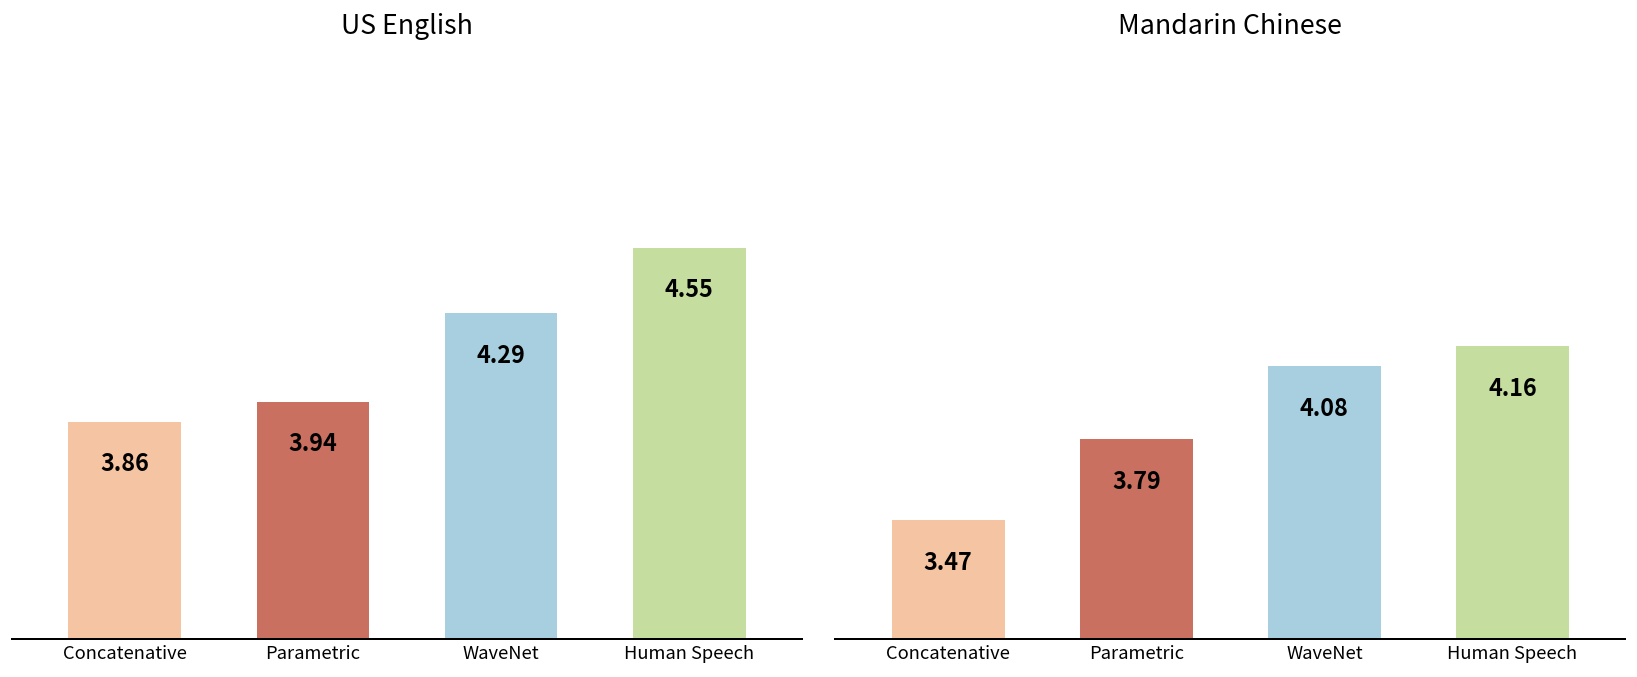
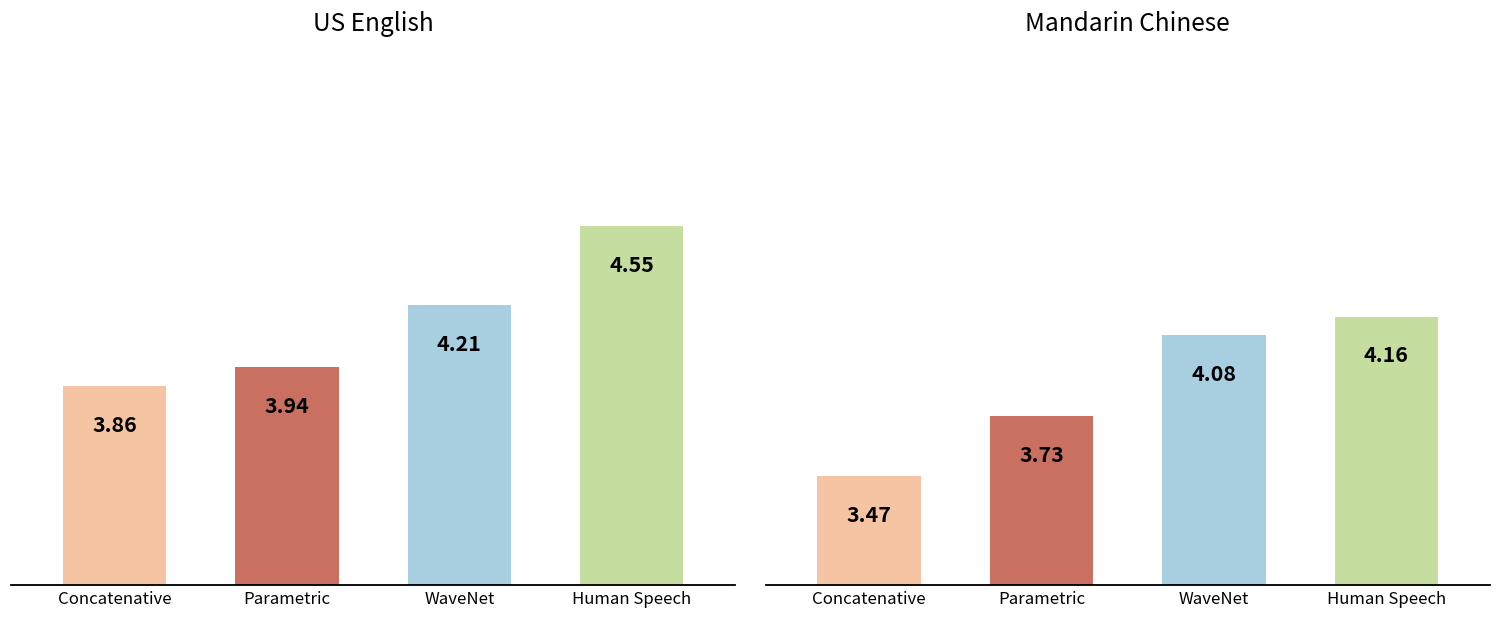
US English, WaveNet: 4.29 -> 4.21
Mandarin Chinese, Parametric: 3.79 -> 3.73
